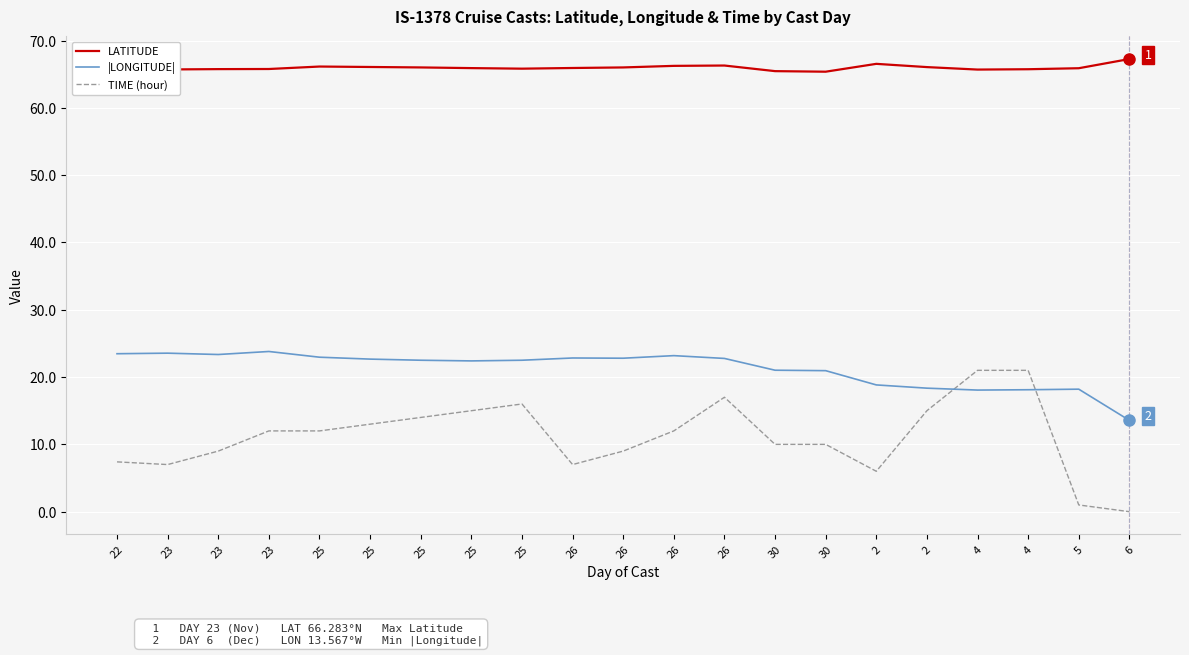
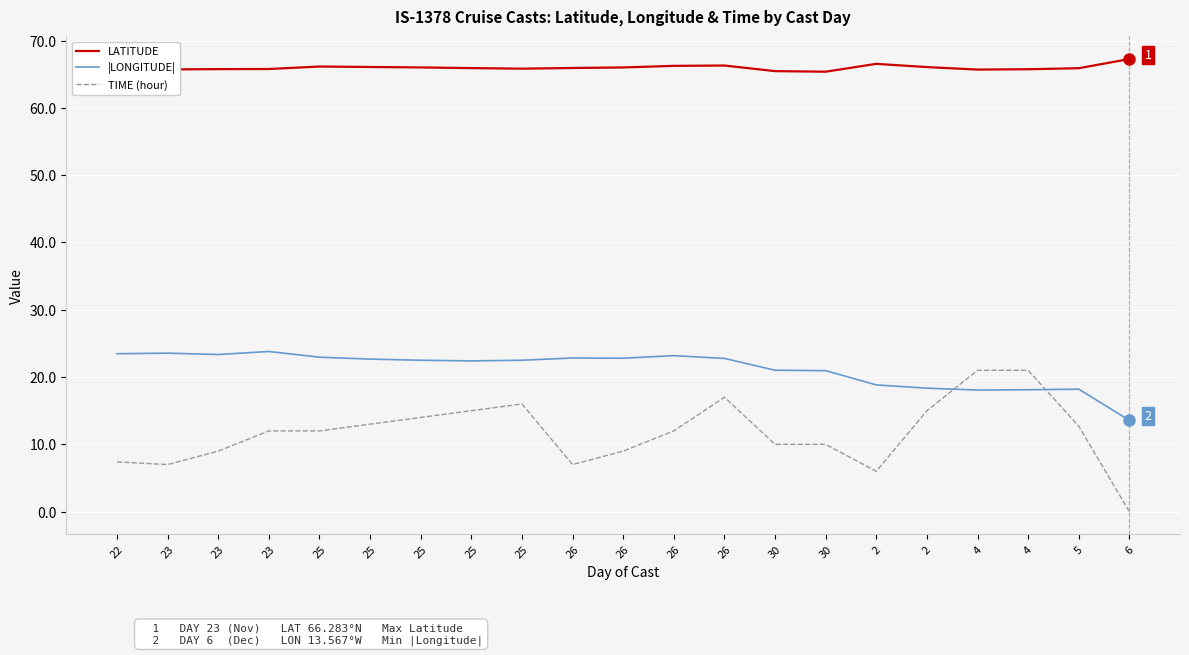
TIME (hour), 5: 1 -> 13
